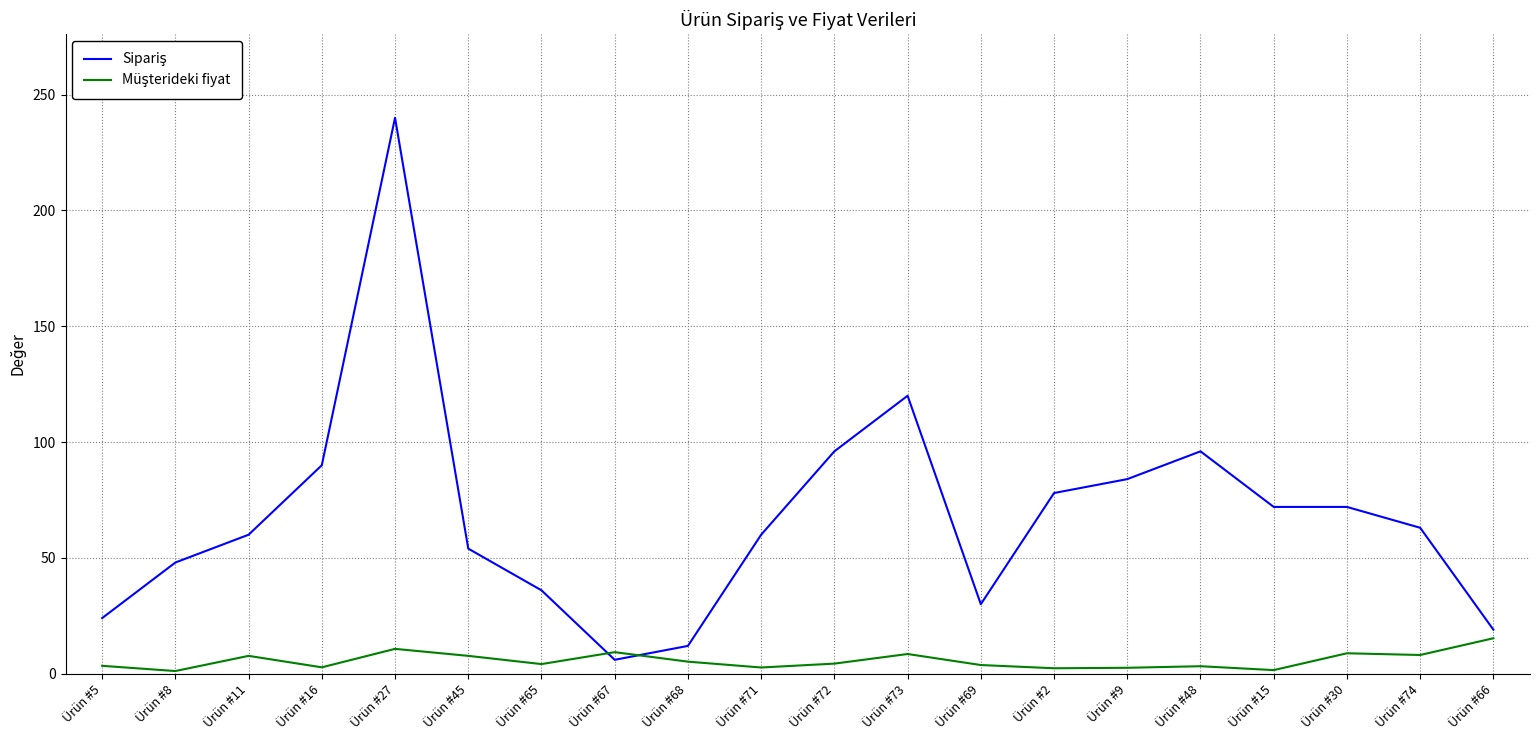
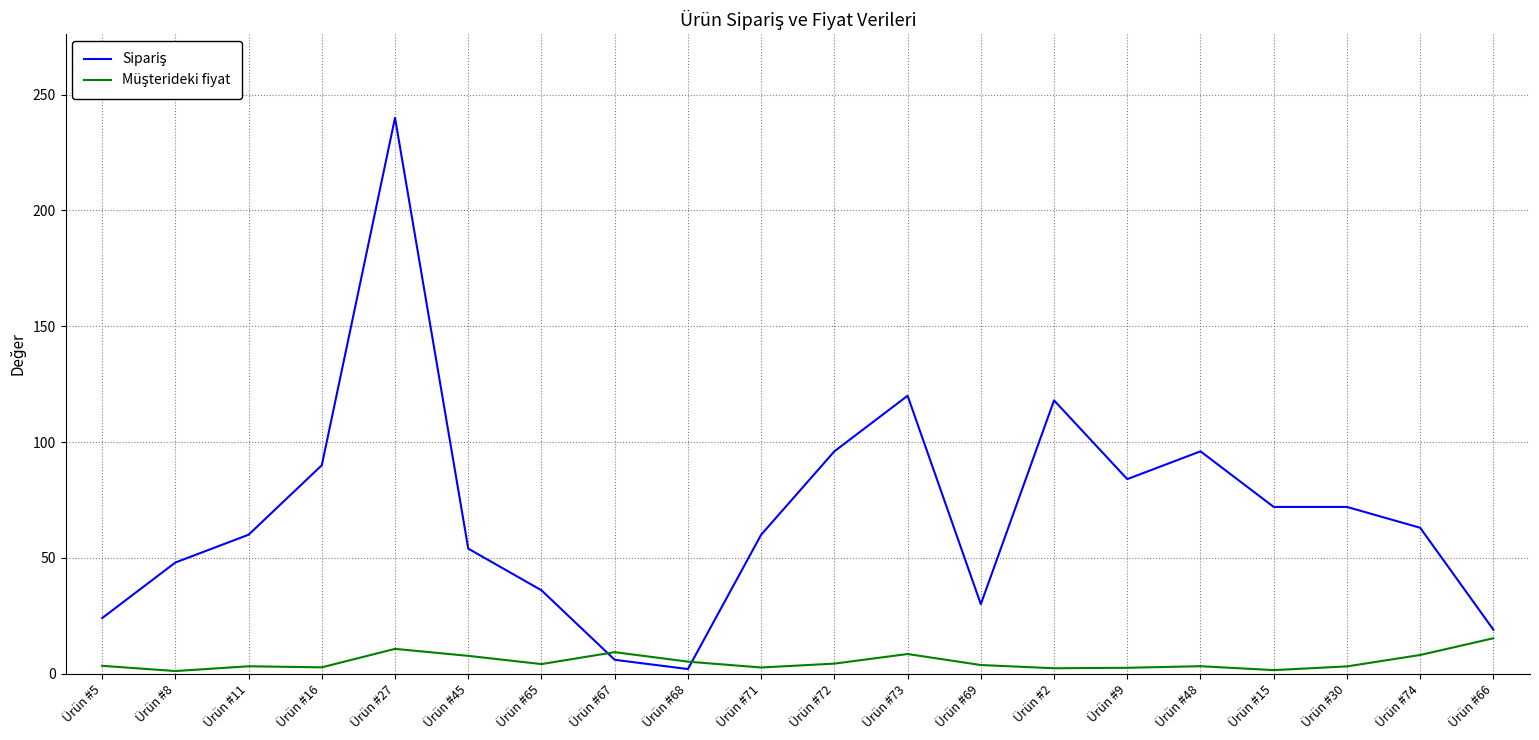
Müşterideki fiyat, Ürün #11: 8 -> 3
Sipariş, Ürün #68: 12 -> 2
Sipariş, Ürün #2: 78 -> 118
Müşterideki fiyat, Ürün #30: 9 -> 3
